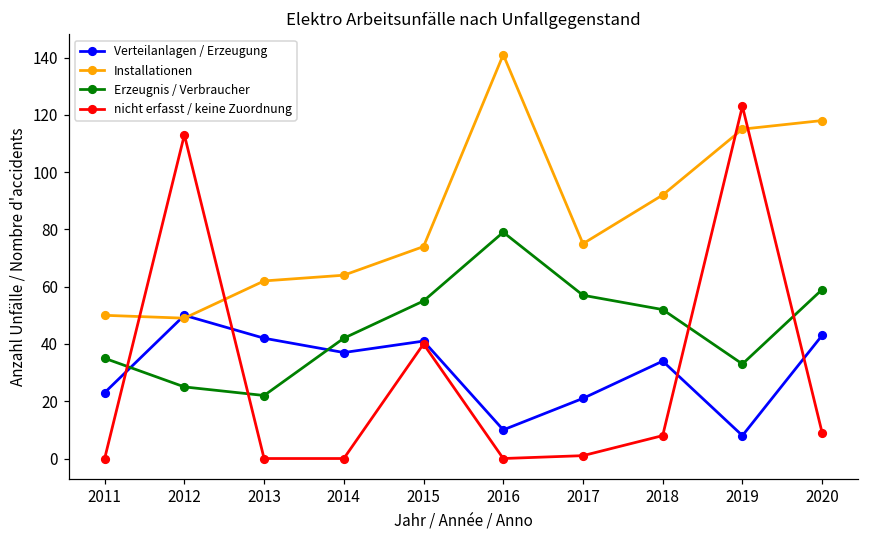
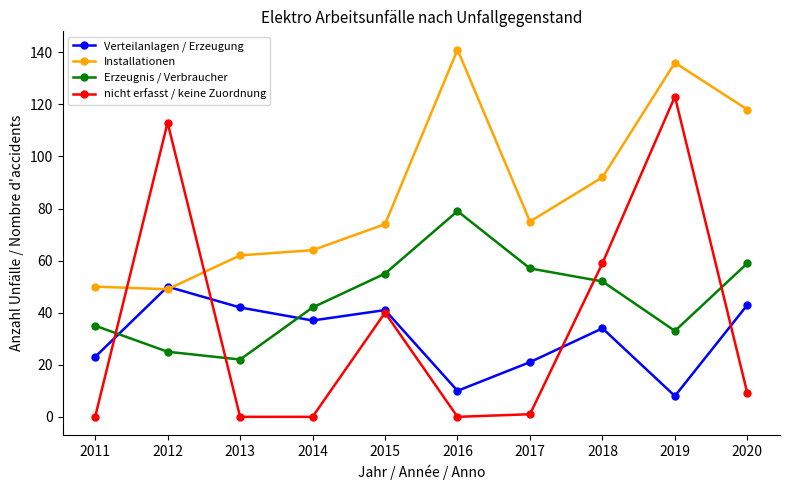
nicht erfasst / keine Zuordnung, 2018: 8 -> 59
Installationen, 2019: 115 -> 136
